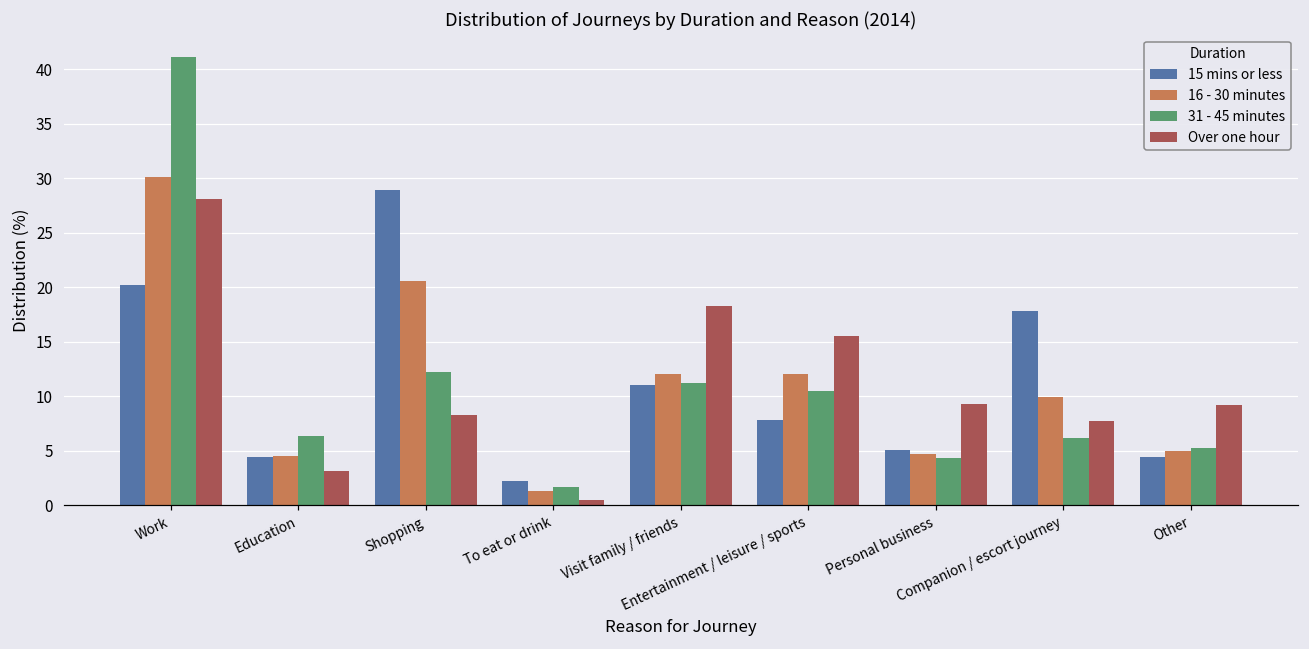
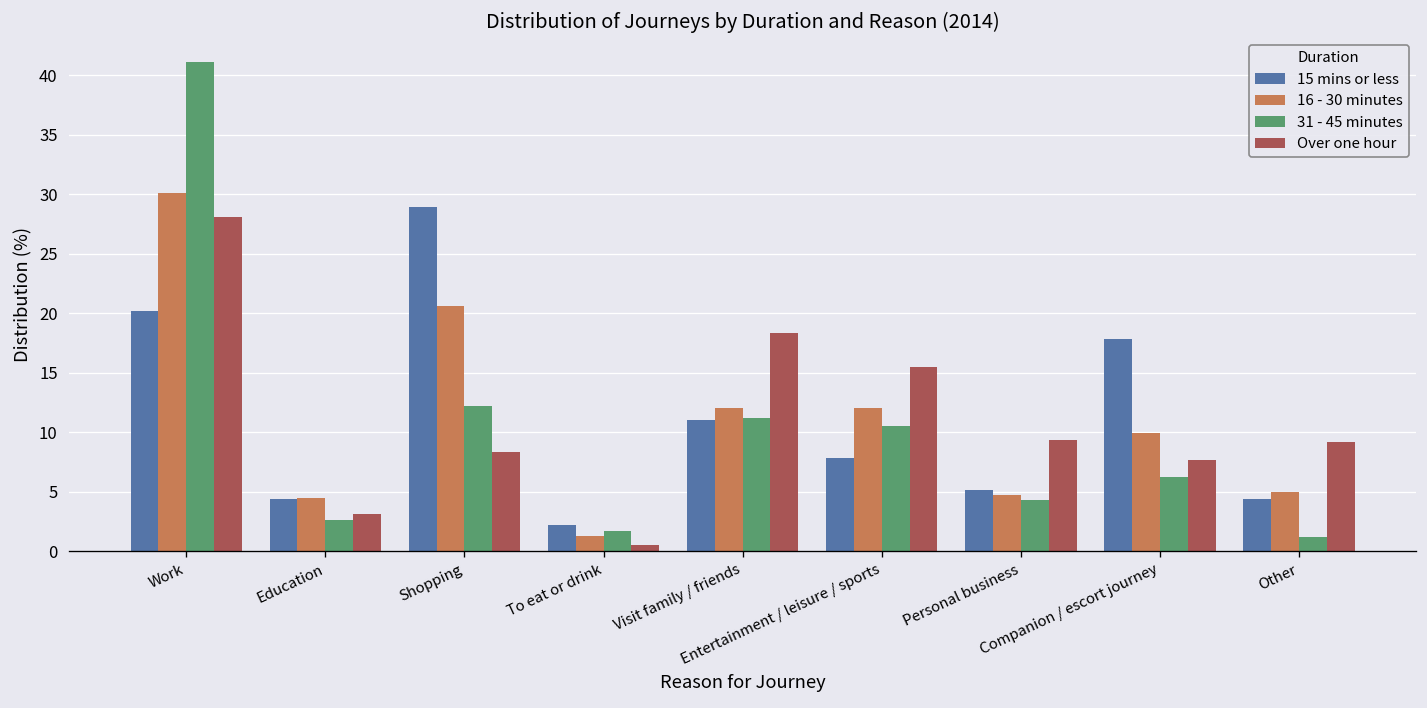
31 - 45 minutes, Education: 6 -> 3
31 - 45 minutes, Other: 5 -> 1
